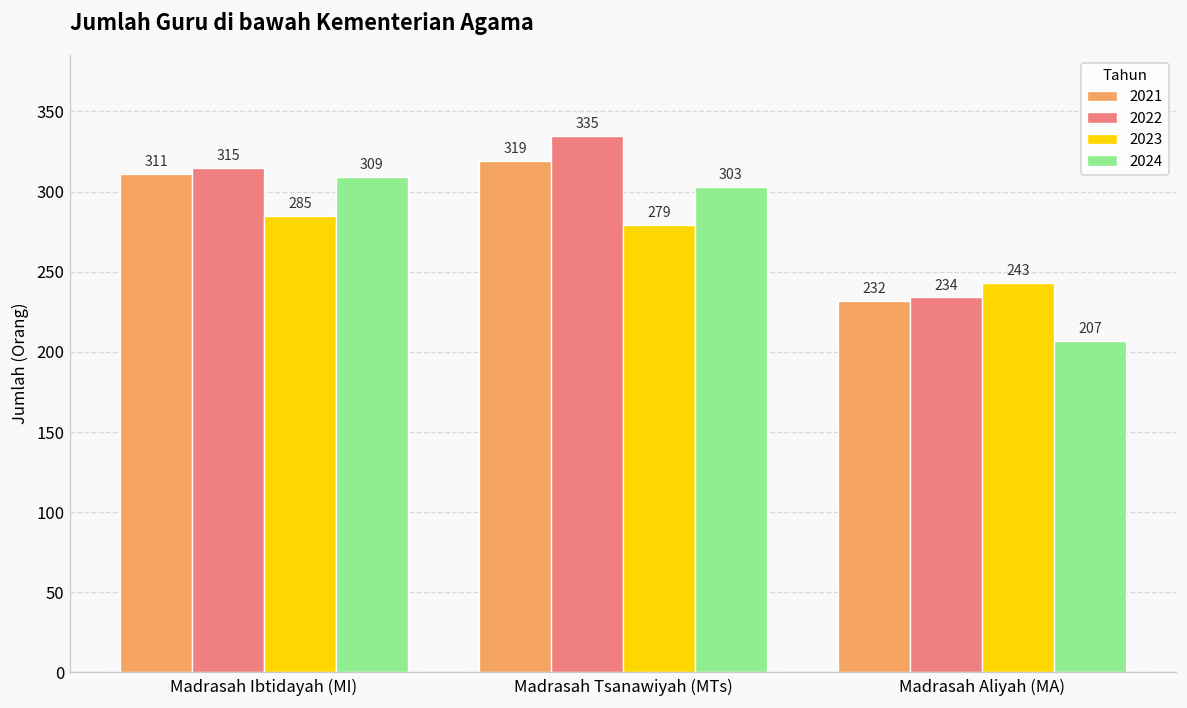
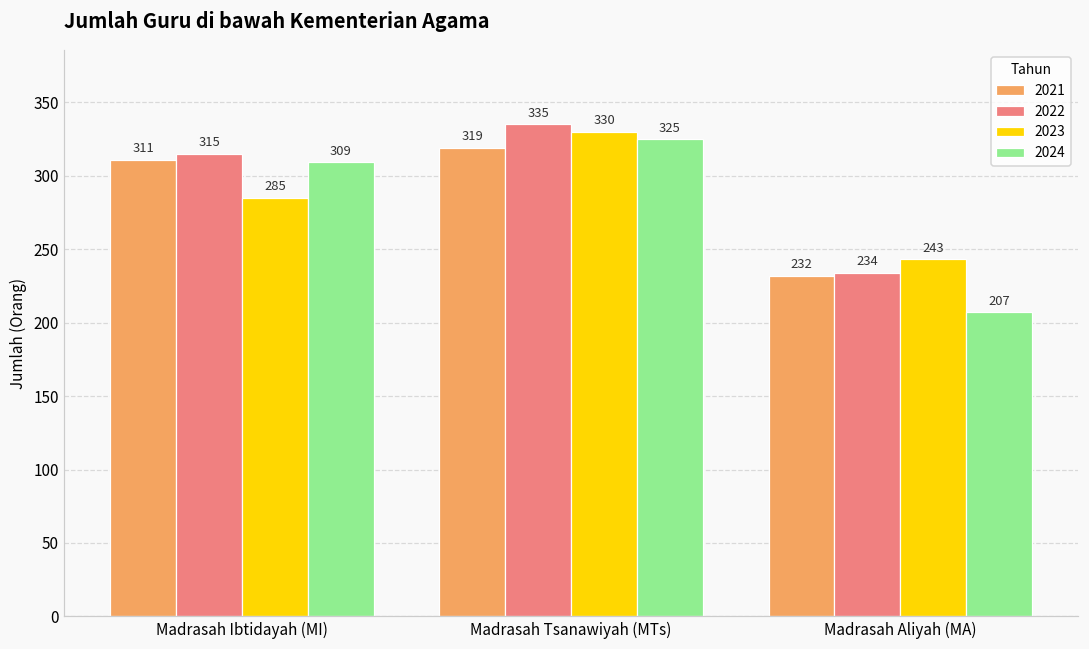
2023, Madrasah Tsanawiyah (MTs): 279 -> 330
2024, Madrasah Tsanawiyah (MTs): 303 -> 325
